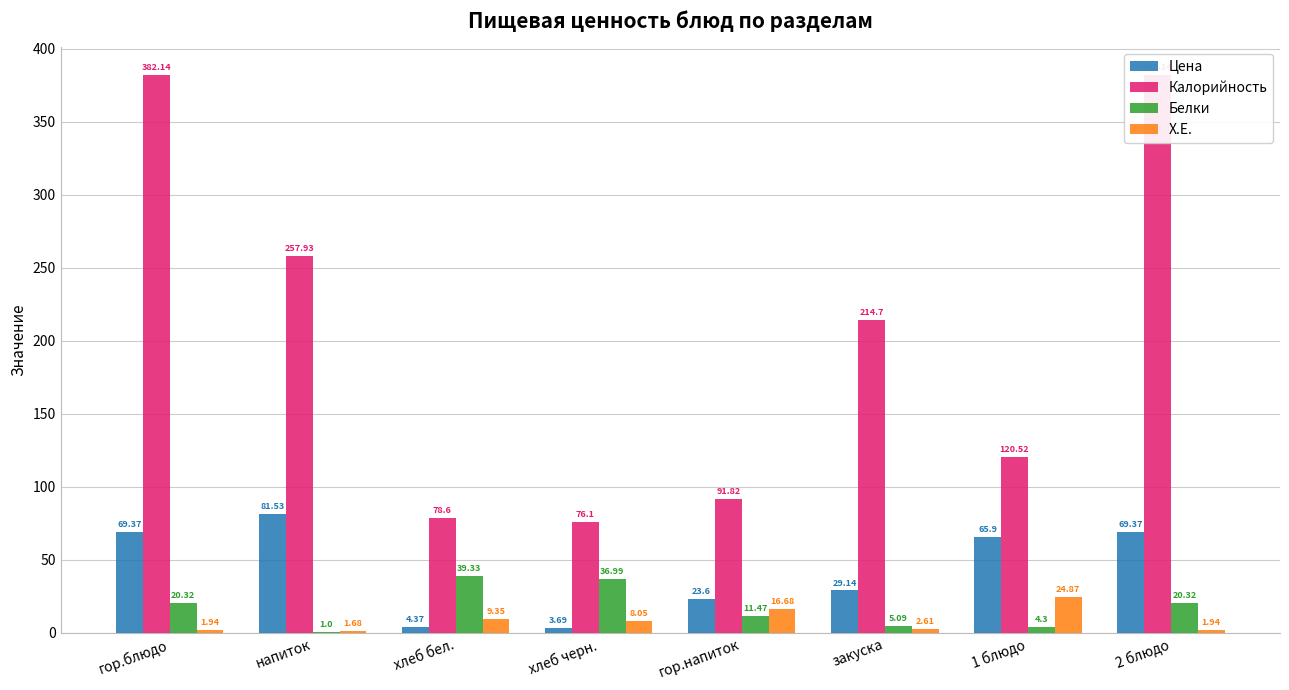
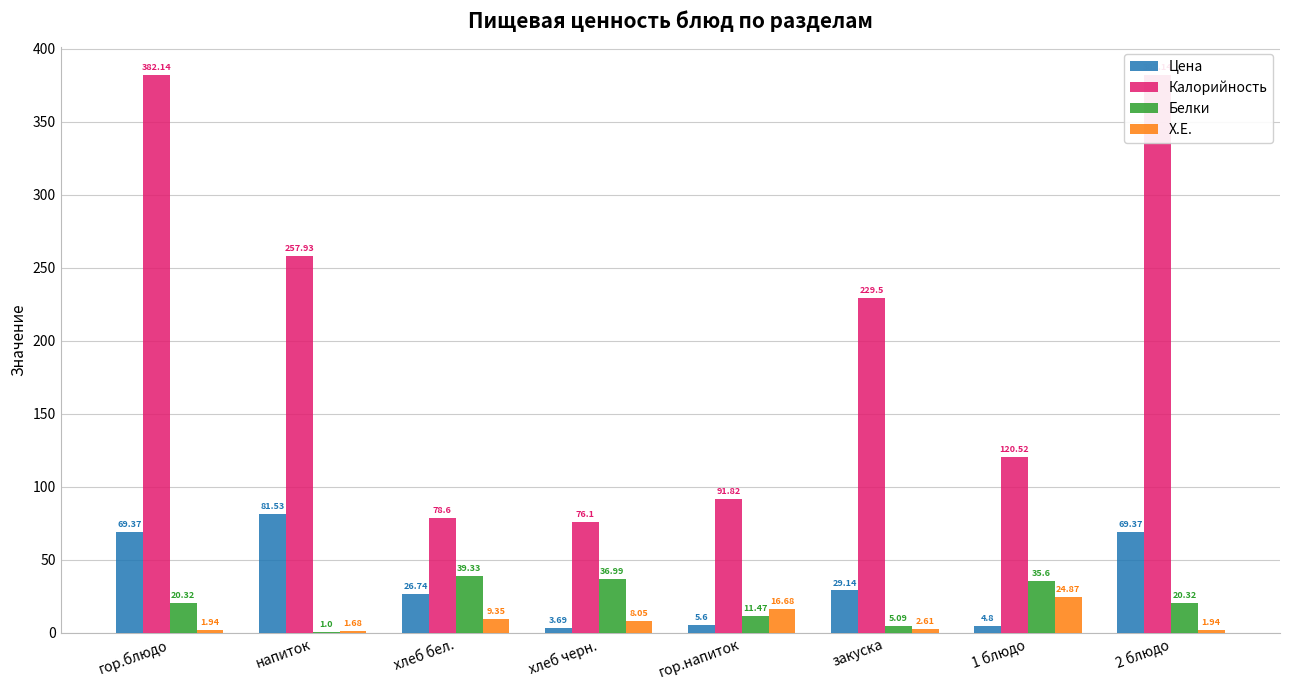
Цена, хлеб бел.: 4.37 -> 26.74
Цена, гор.напиток: 23.6 -> 5.6
Калорийность, закуска: 214.7 -> 229.5
Цена, 1 блюдо: 65.9 -> 4.8
Белки, 1 блюдо: 4.3 -> 35.6
